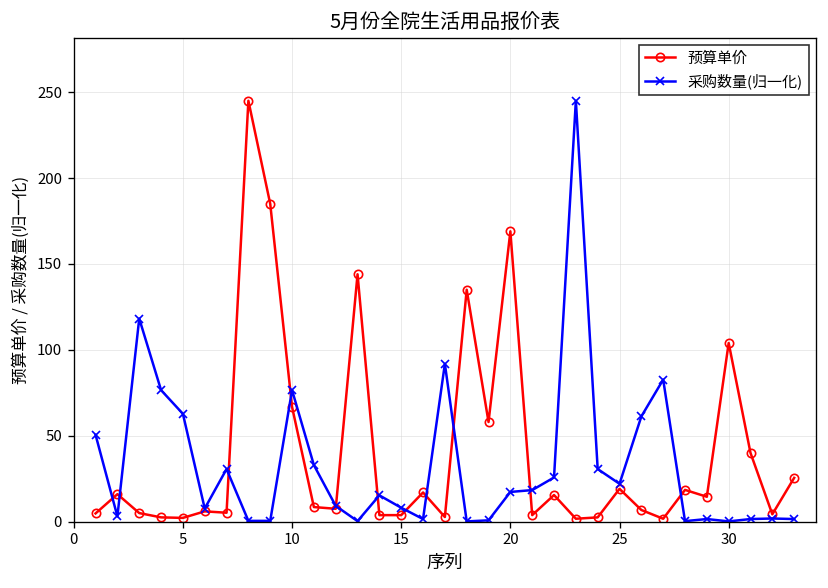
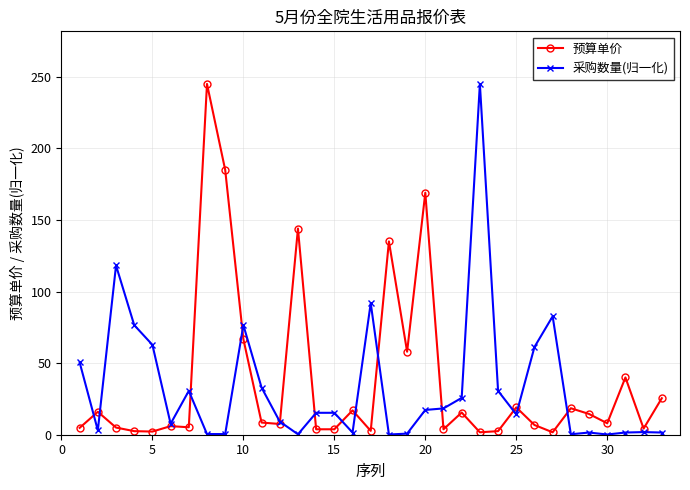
采购数量(归一化), 15: 8 -> 15
采购数量(归一化), 25: 22 -> 14
预算单价, 30: 104 -> 8
